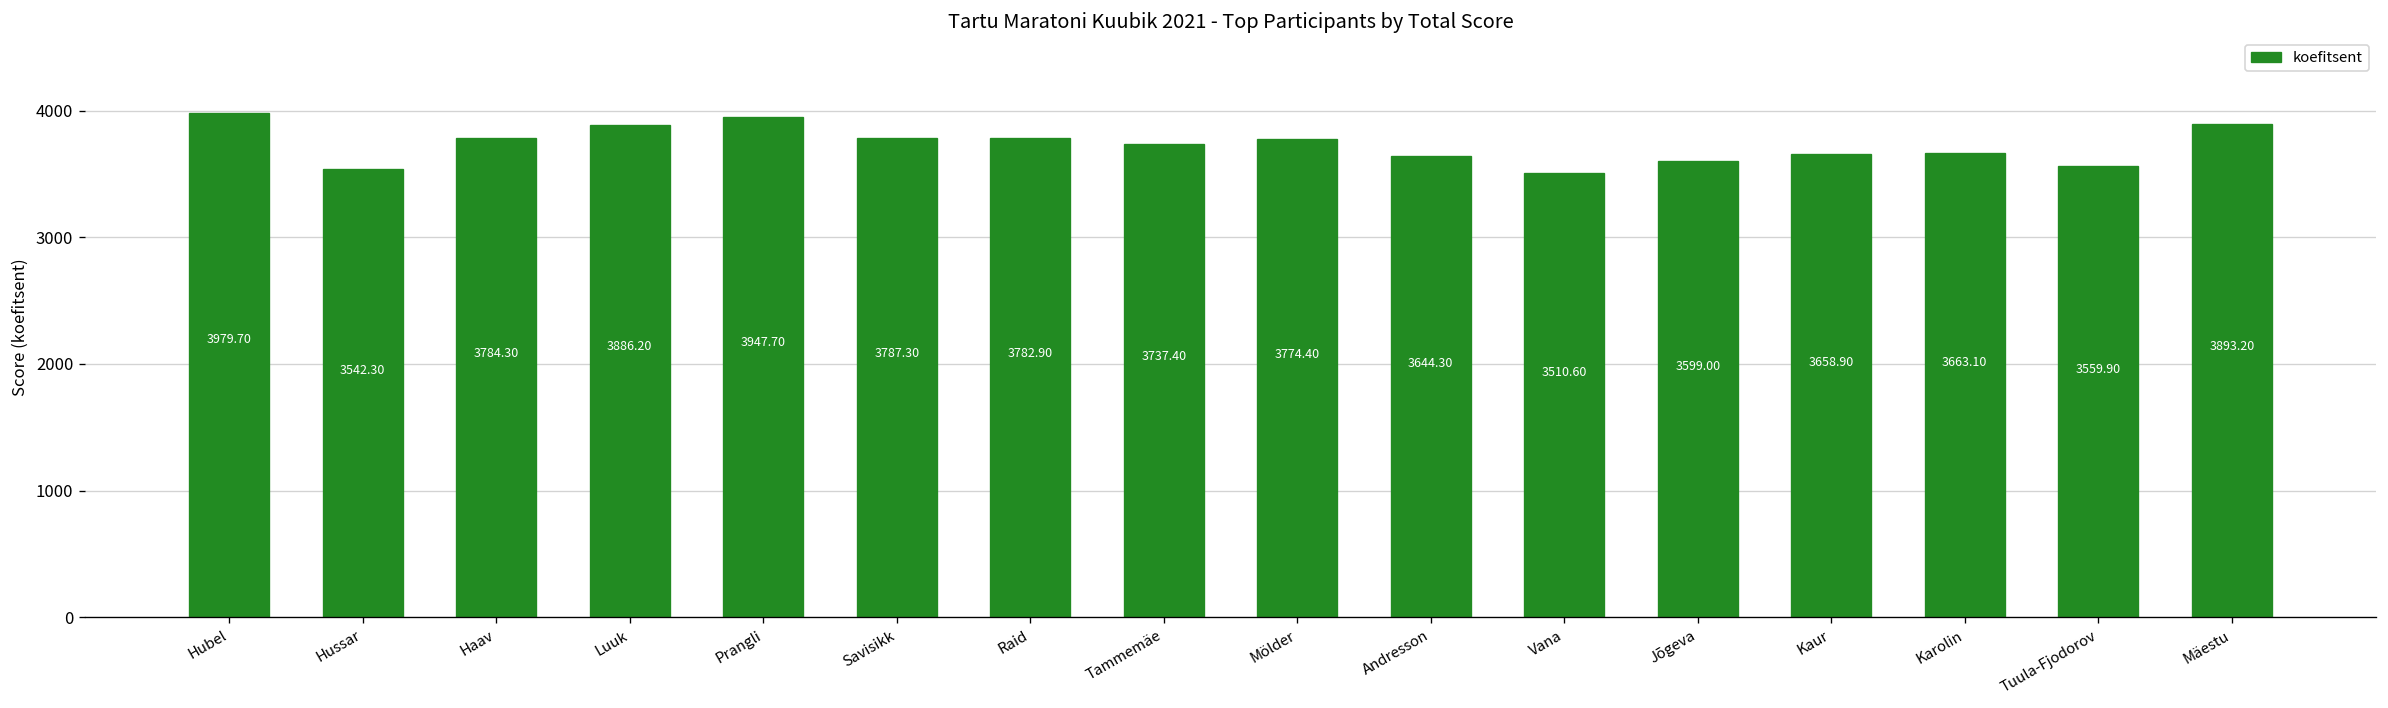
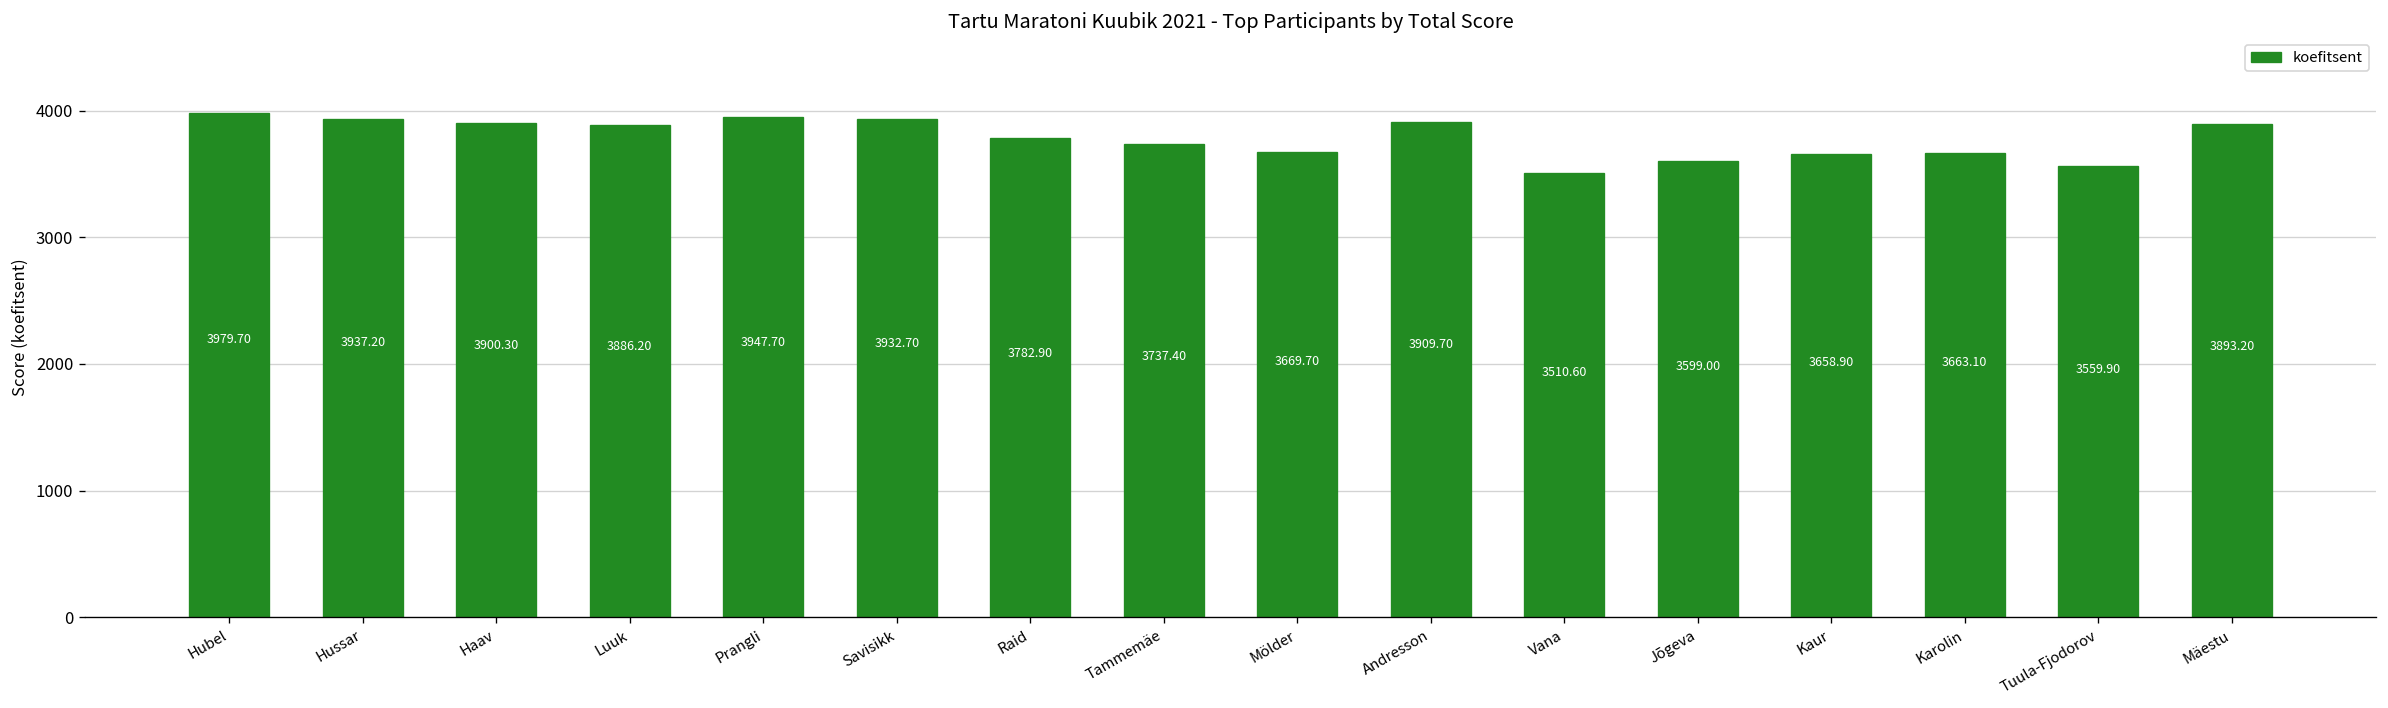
Hussar: 3542.30 -> 3937.20
Haav: 3784.30 -> 3900.30
Savisikk: 3787.30 -> 3932.70
Mölder: 3774.40 -> 3669.70
Andresson: 3644.30 -> 3909.70
